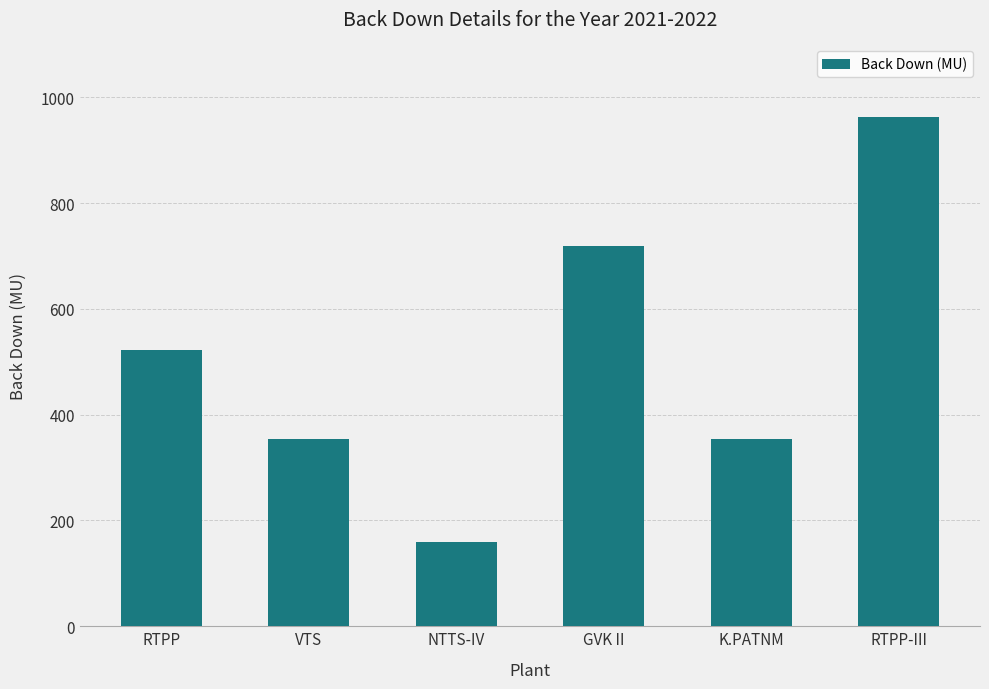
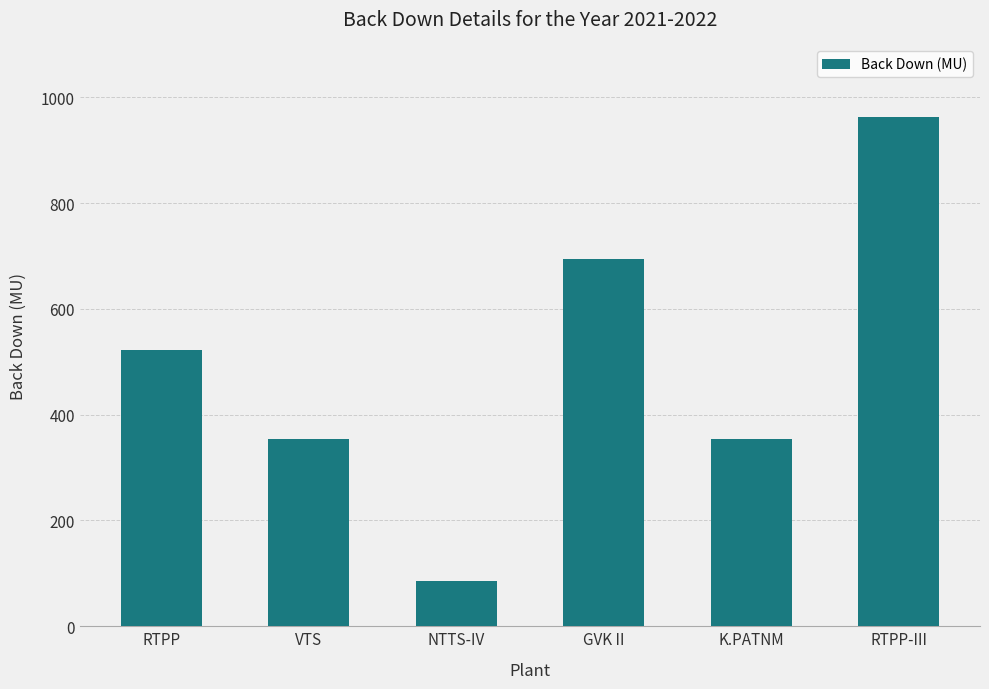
NTTS-IV: 160 -> 80
GVK II: 720 -> 690
